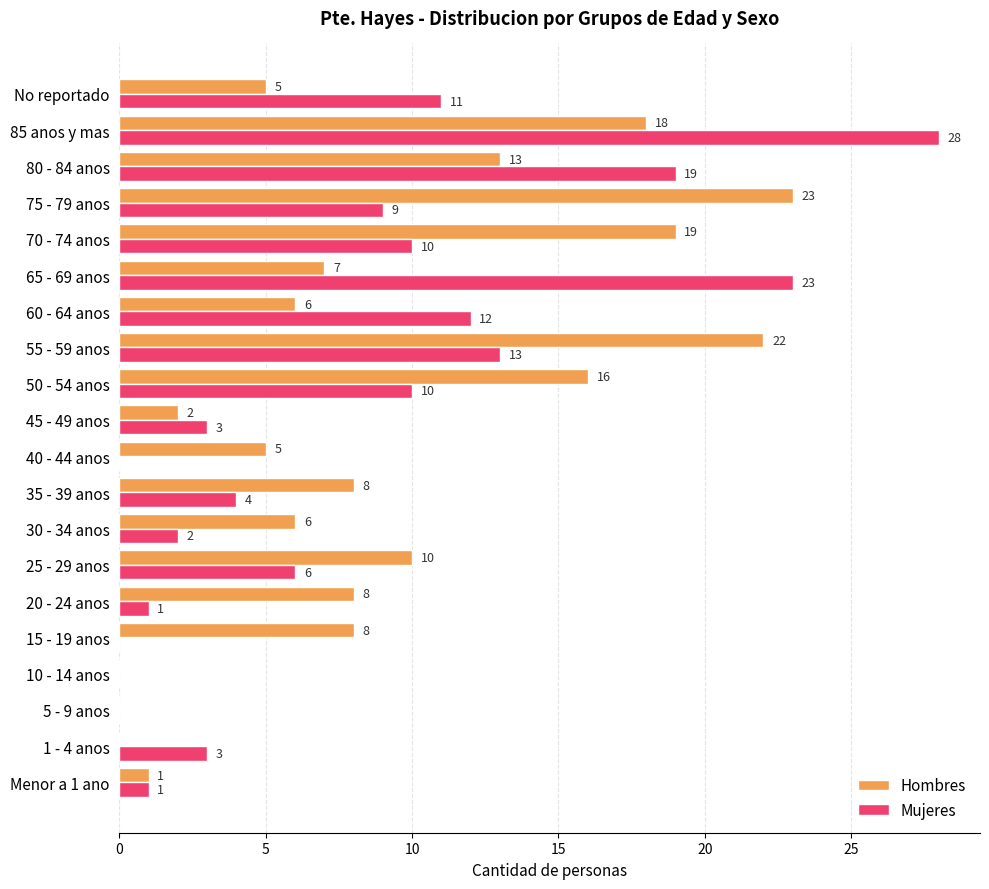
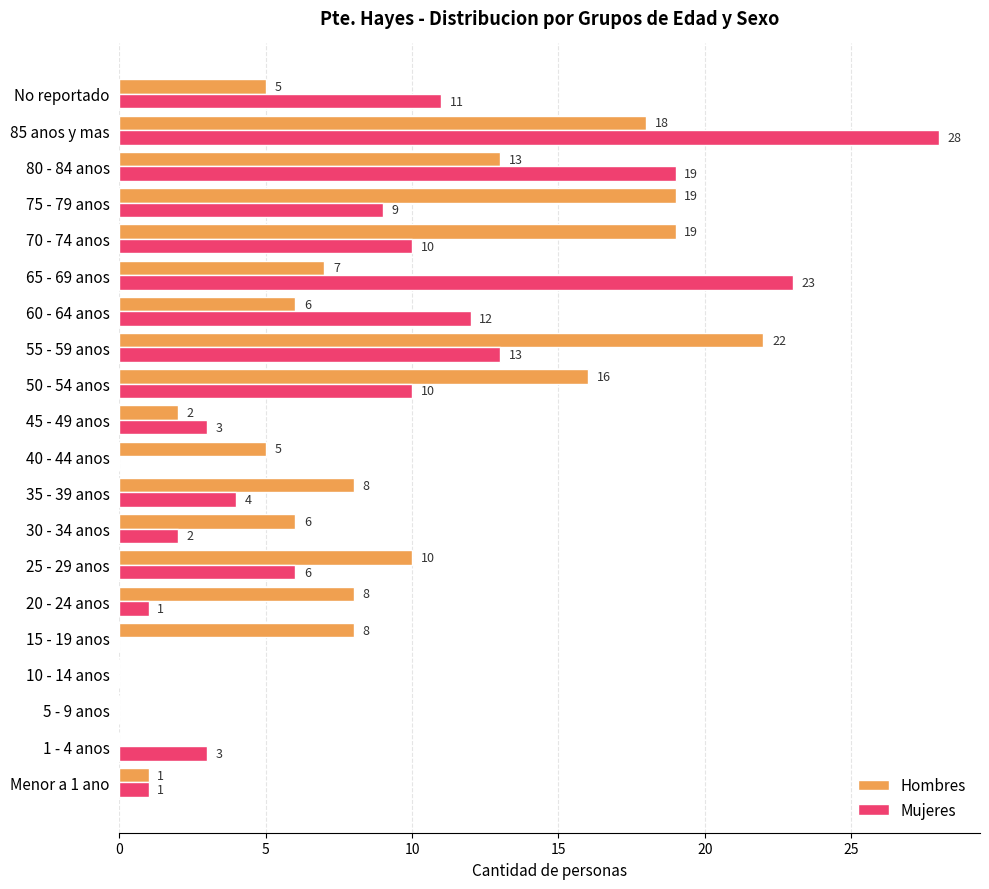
Hombres, 75 - 79 anos: 23 -> 19
